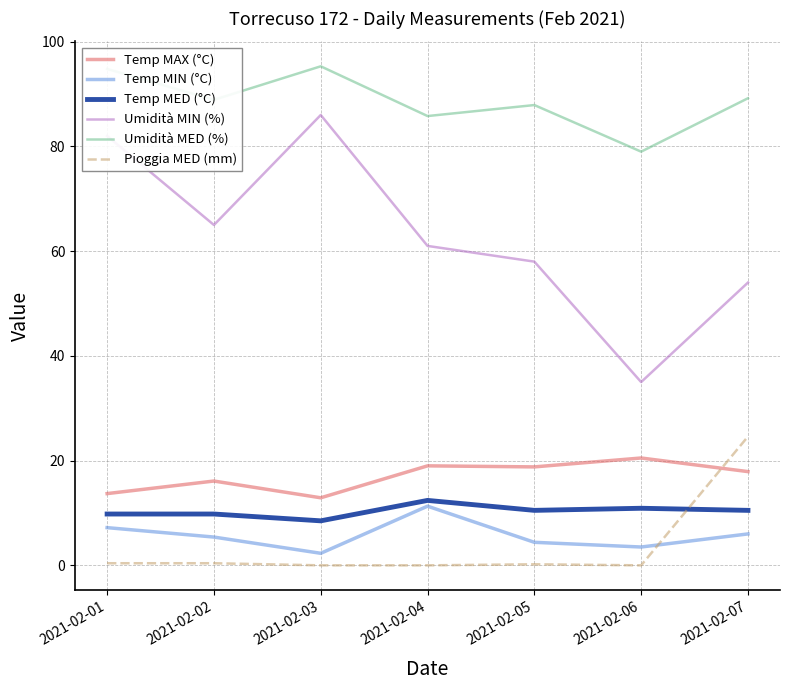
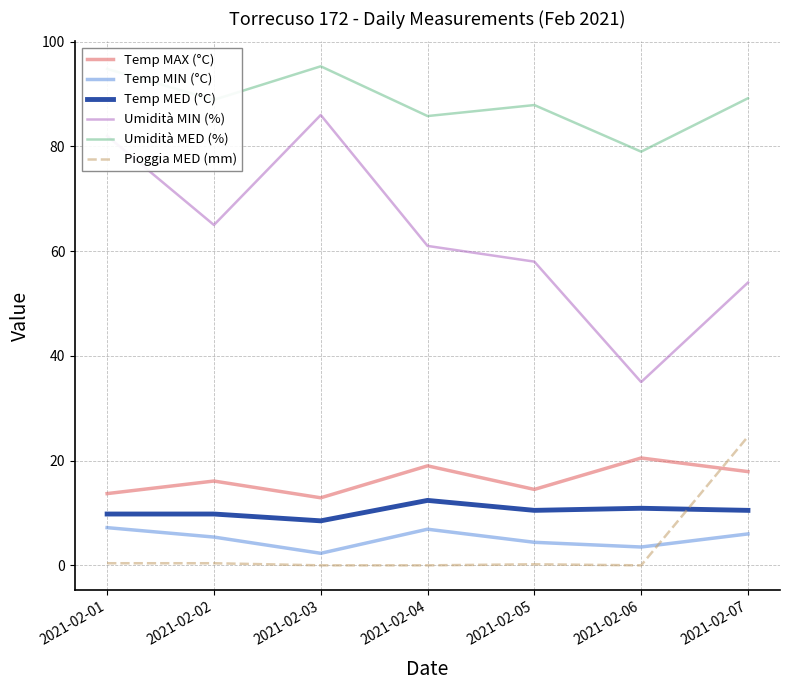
Temp MIN (°C), 2021-02-04: 11 -> 7
Temp MAX (°C), 2021-02-05: 19 -> 15
